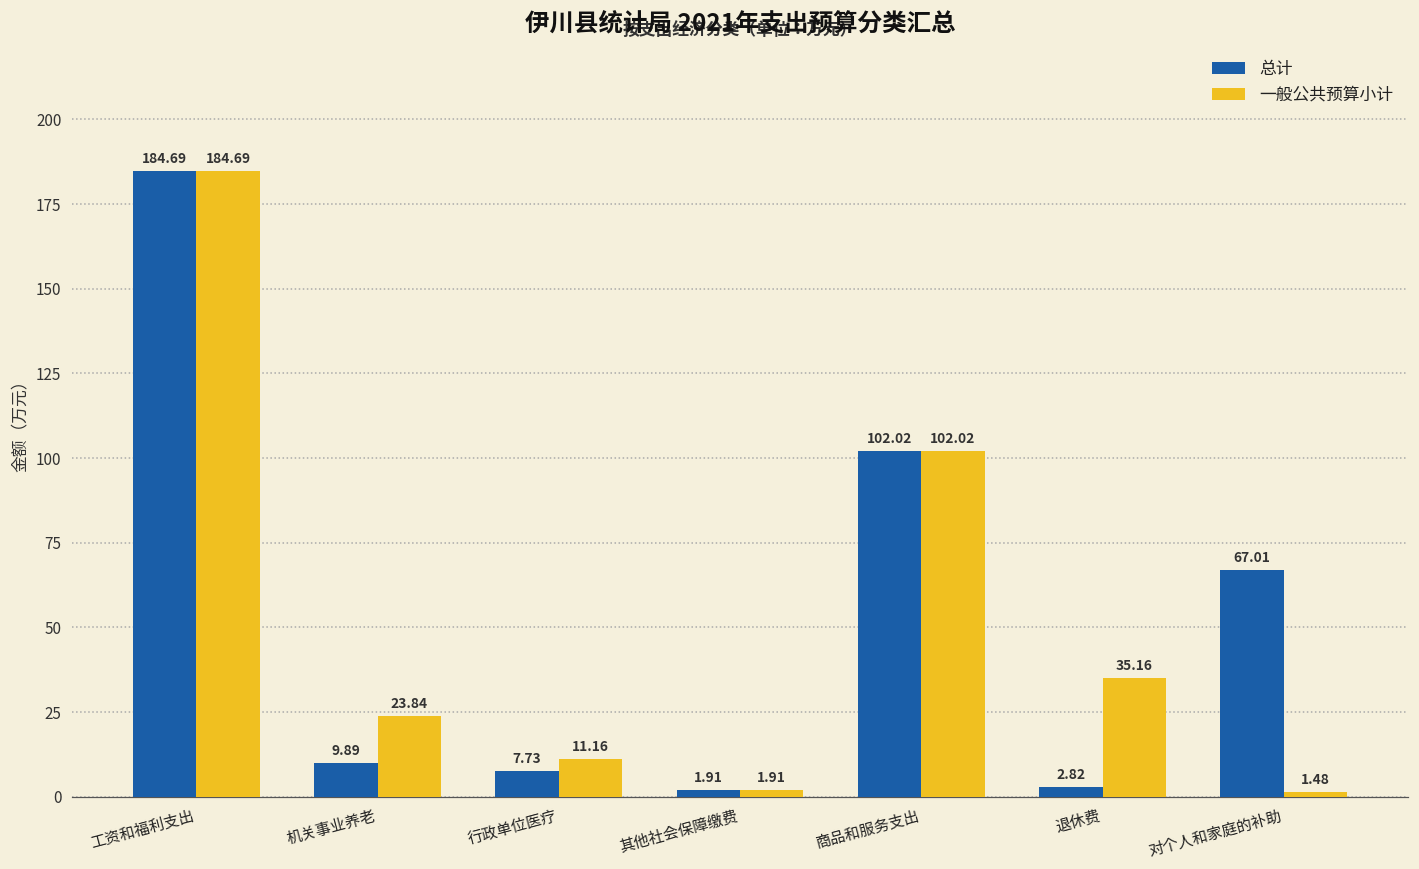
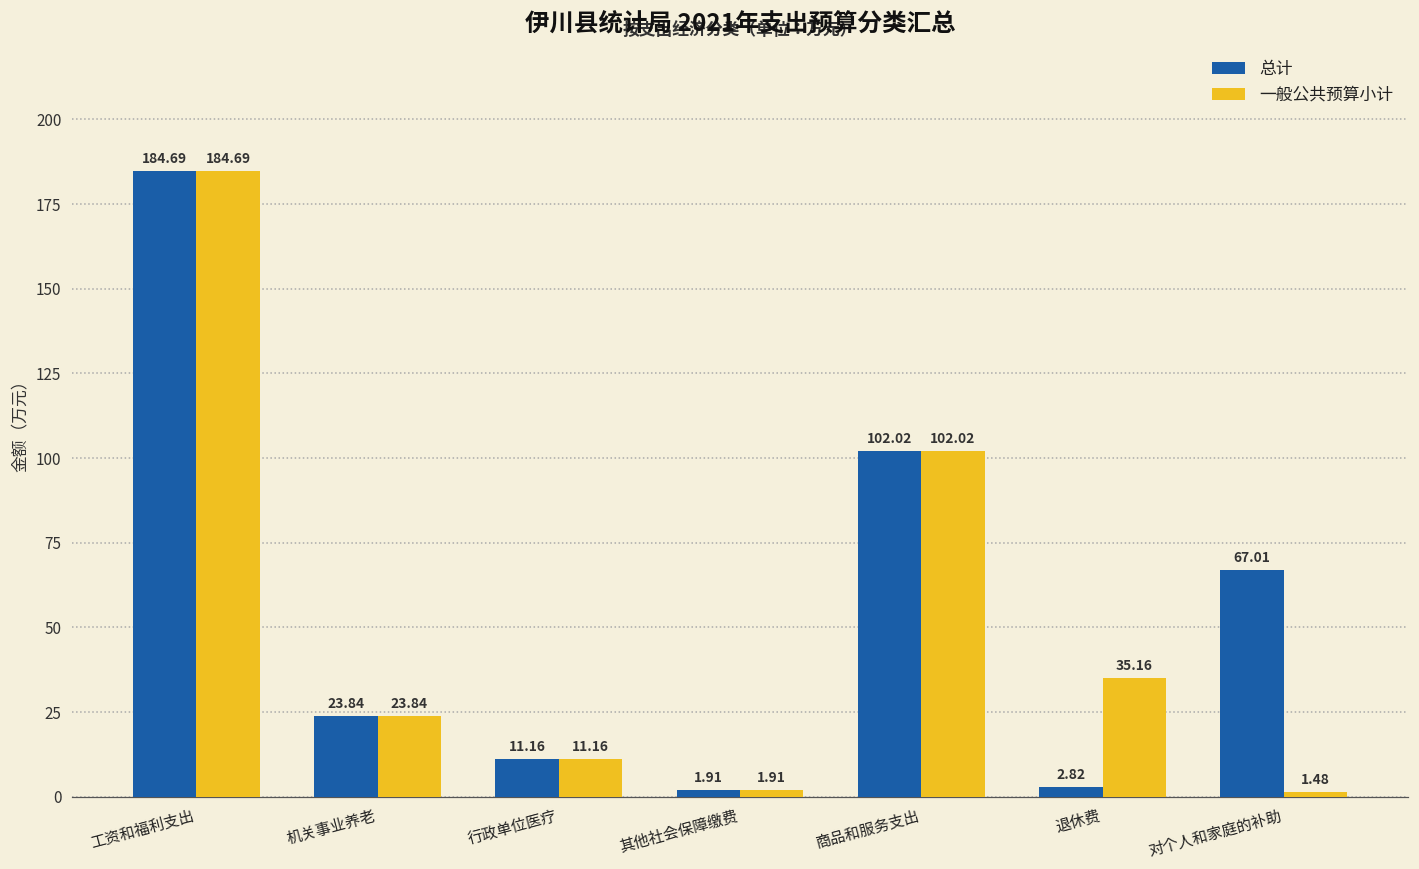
总计, 机关事业养老: 9.89 -> 23.84
总计, 行政单位医疗: 7.73 -> 11.16
